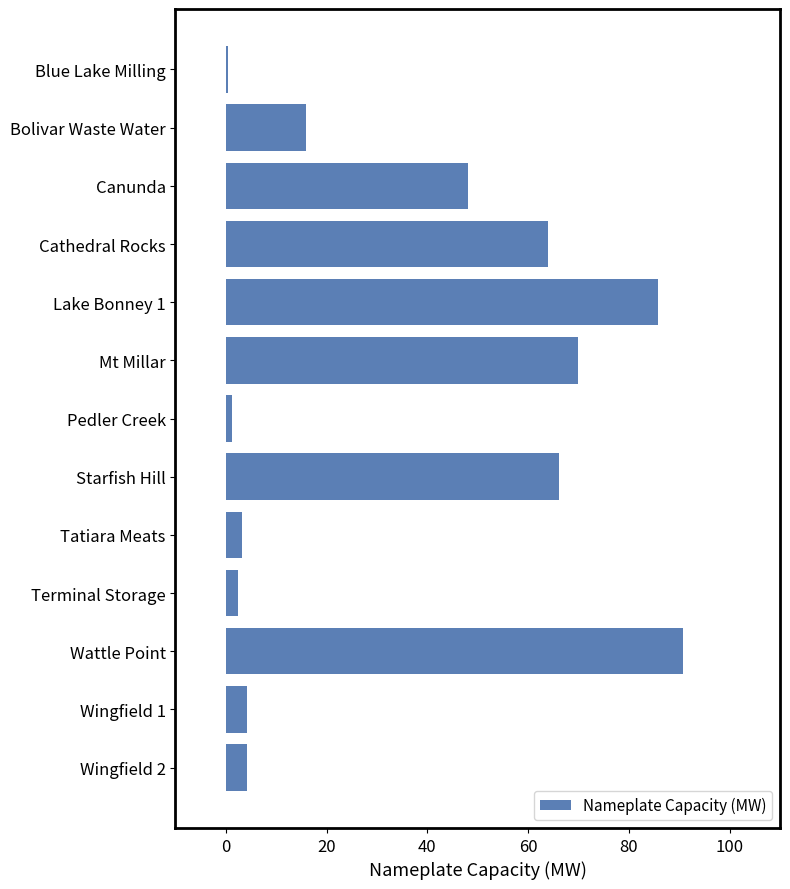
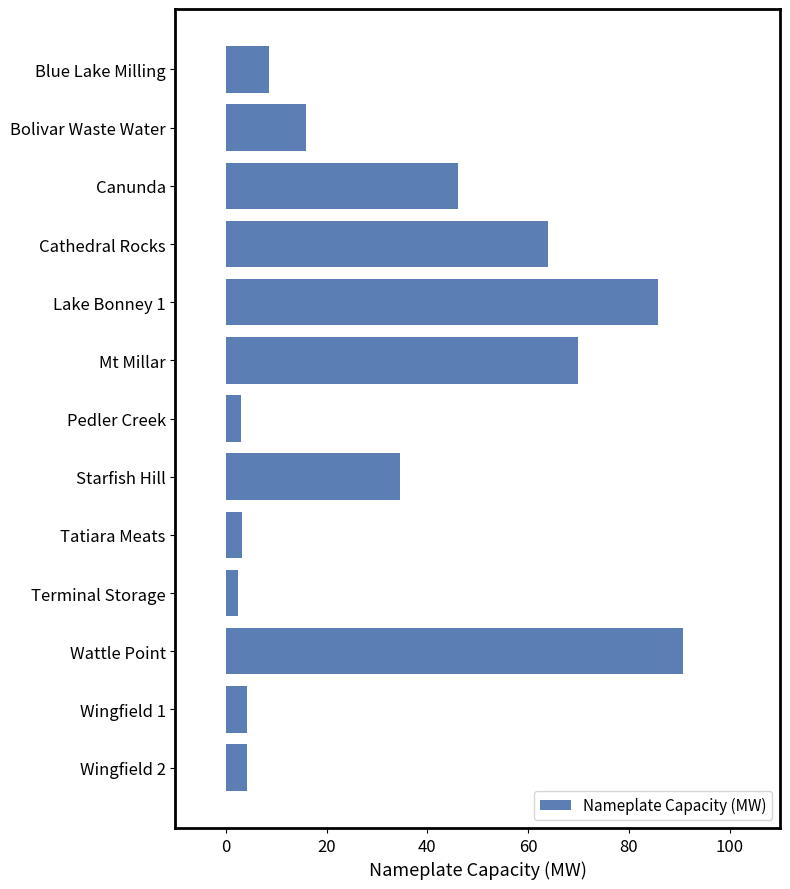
Blue Lake Milling: 1 -> 9
Canunda: 48 -> 46
Pedler Creek: 1 -> 3
Starfish Hill: 66 -> 35
